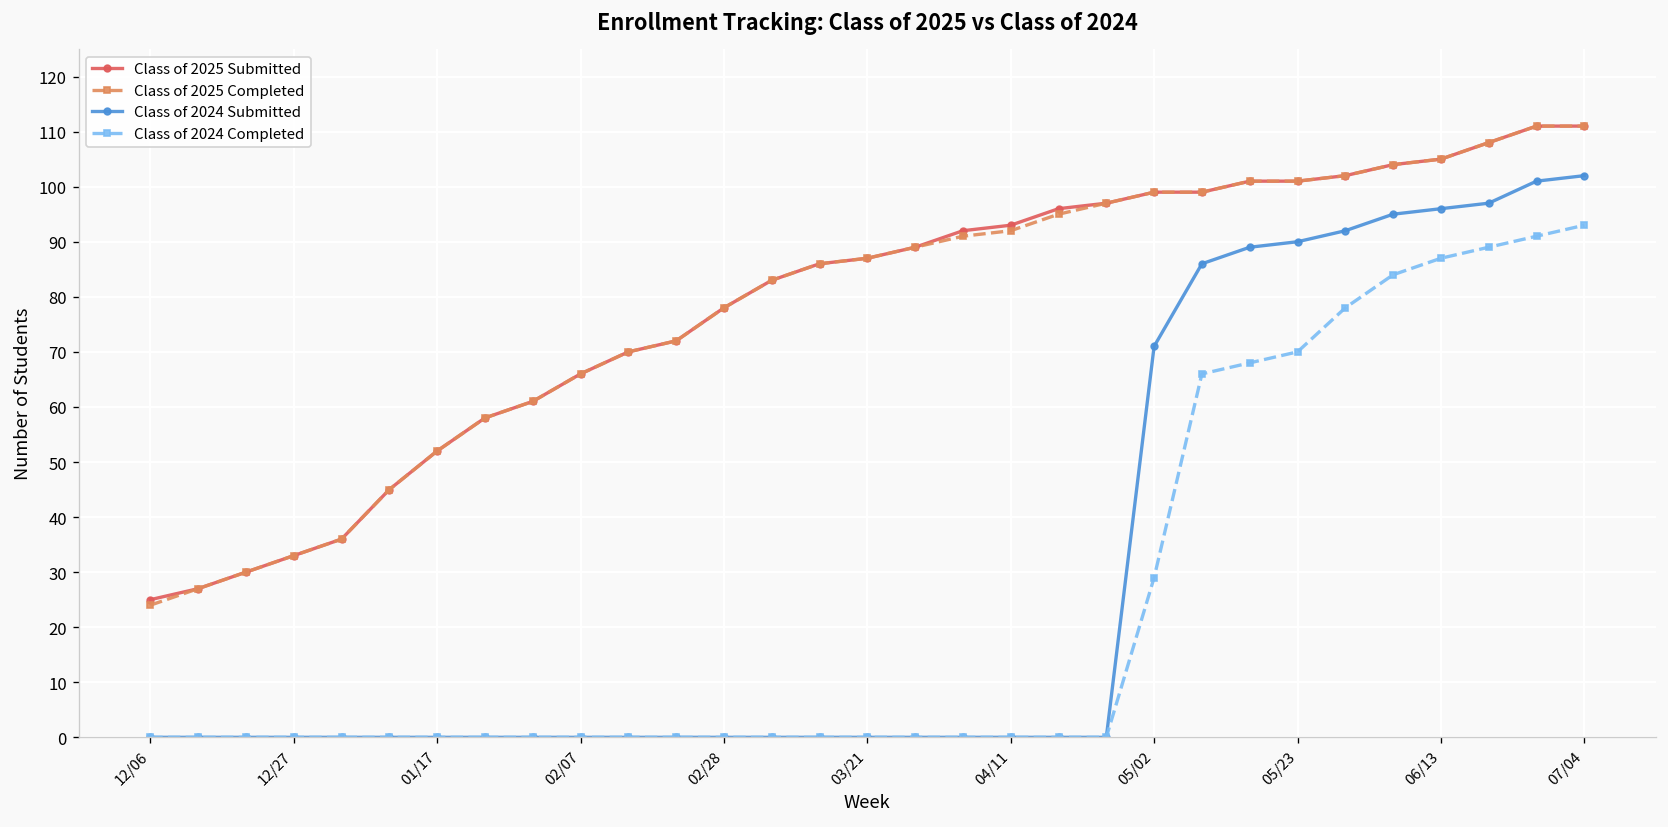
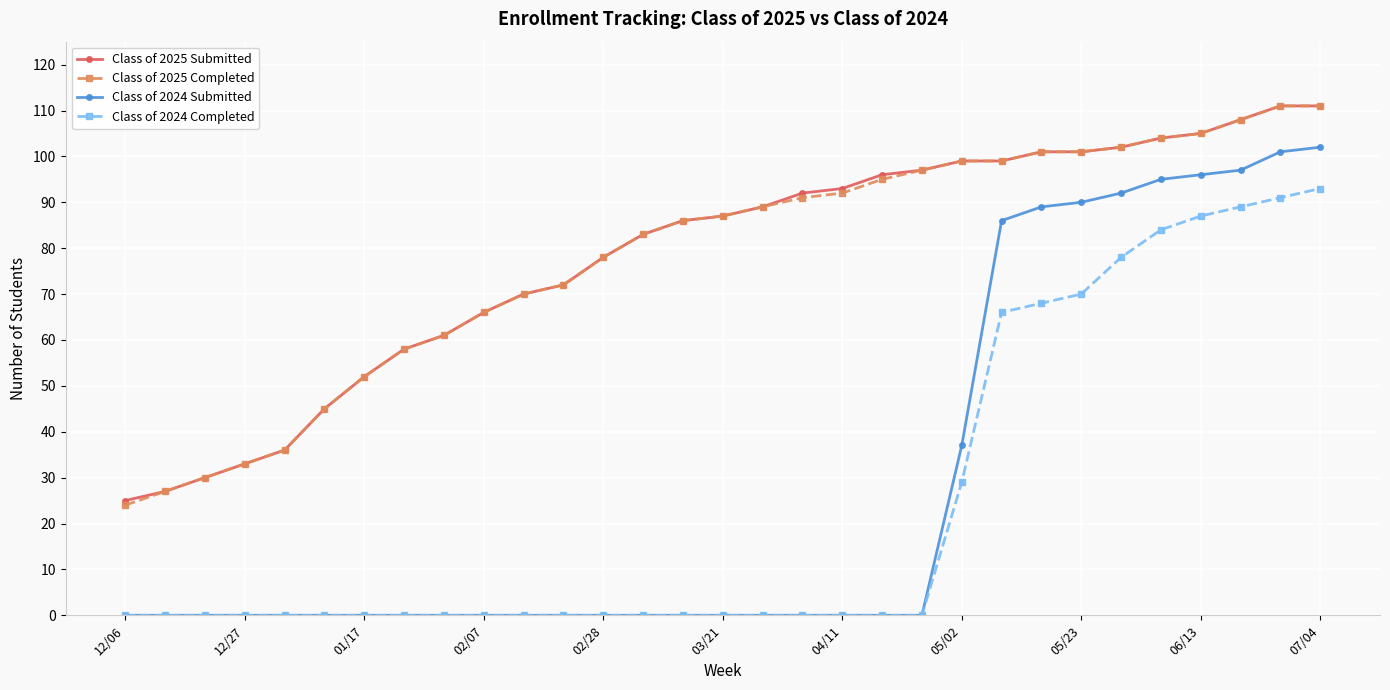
Class of 2024 Submitted, 05/02: 71 -> 37
